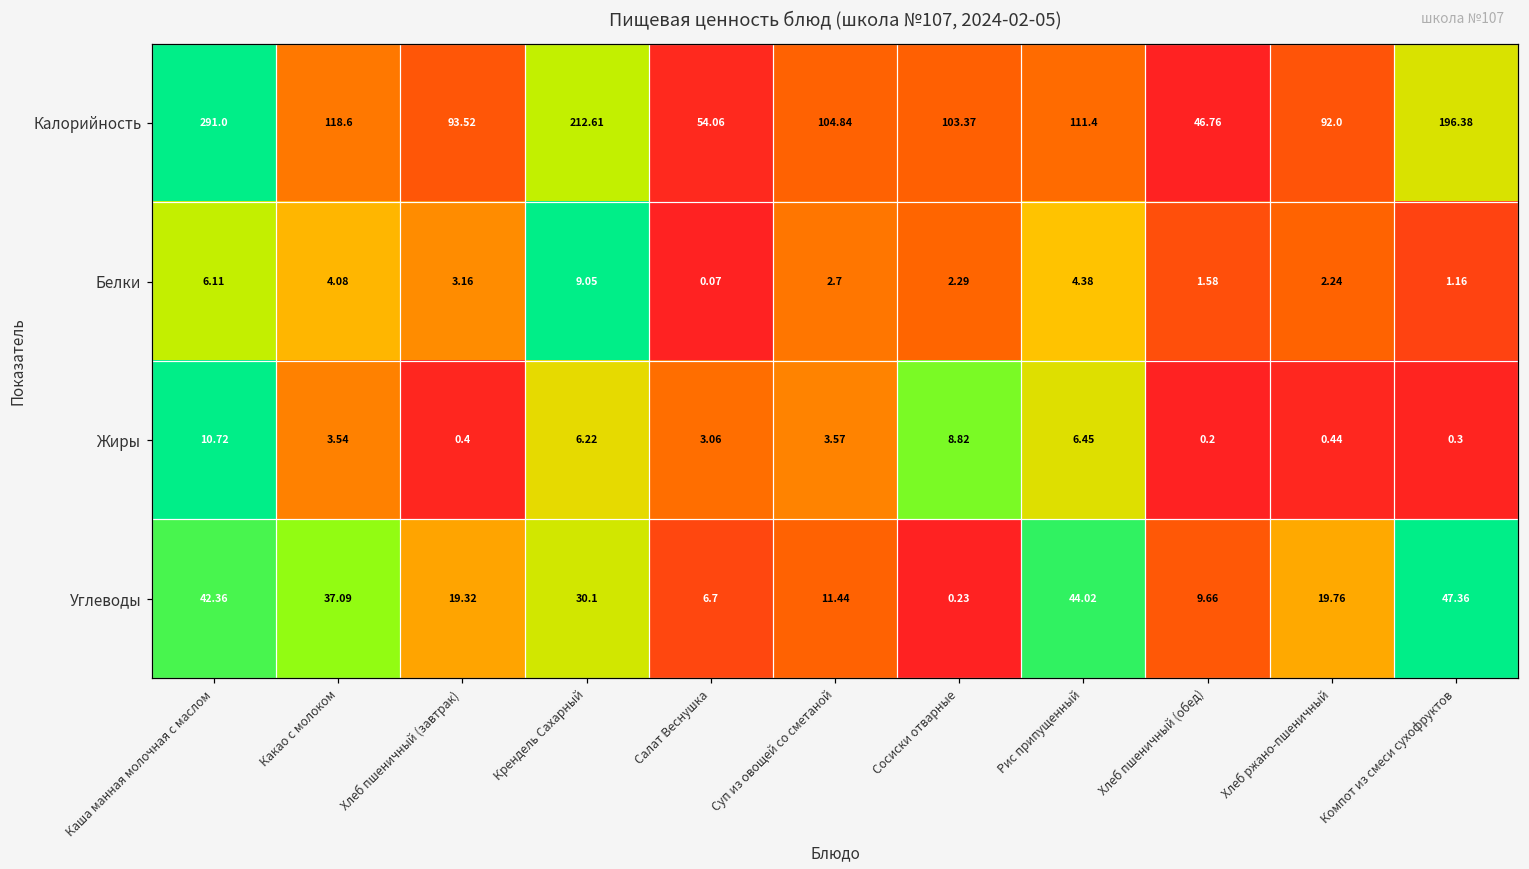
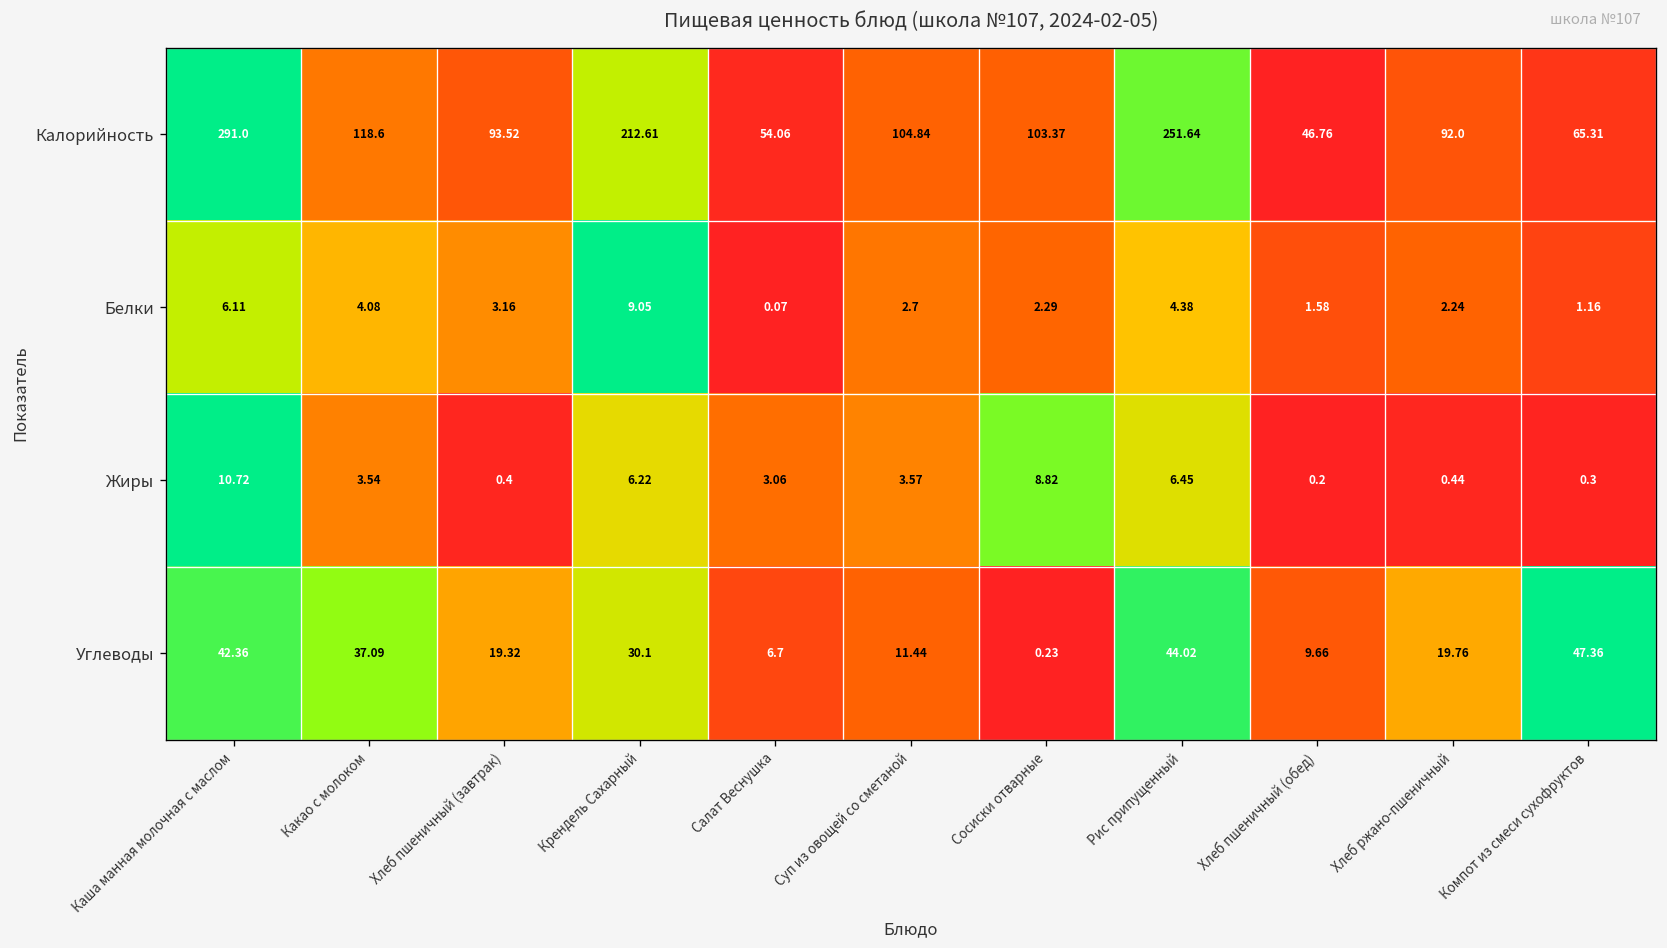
Калорийность, Рис припущенный: 111.4 -> 251.64
Калорийность, Компот из смеси сухофруктов: 196.38 -> 65.31
